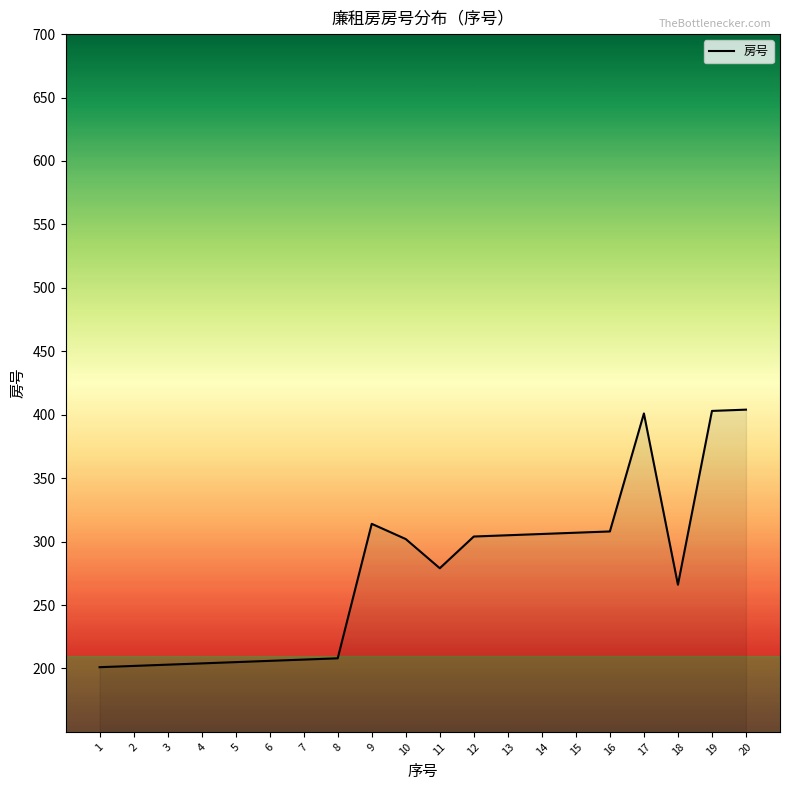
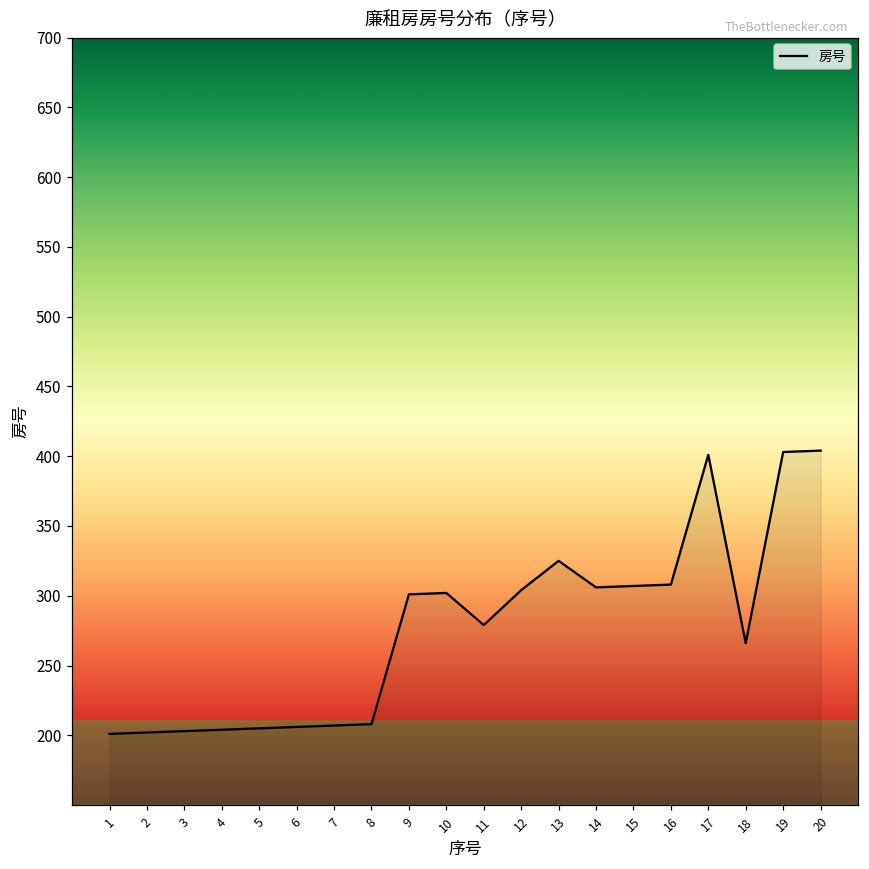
9: 314 -> 301
13: 305 -> 325
